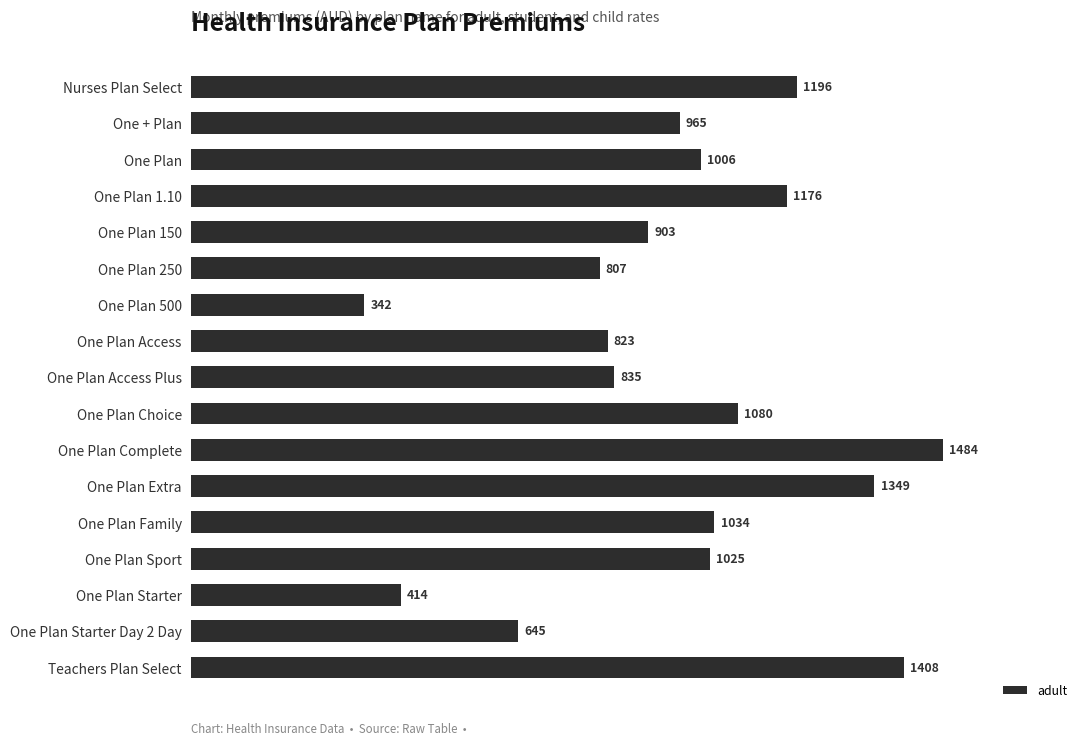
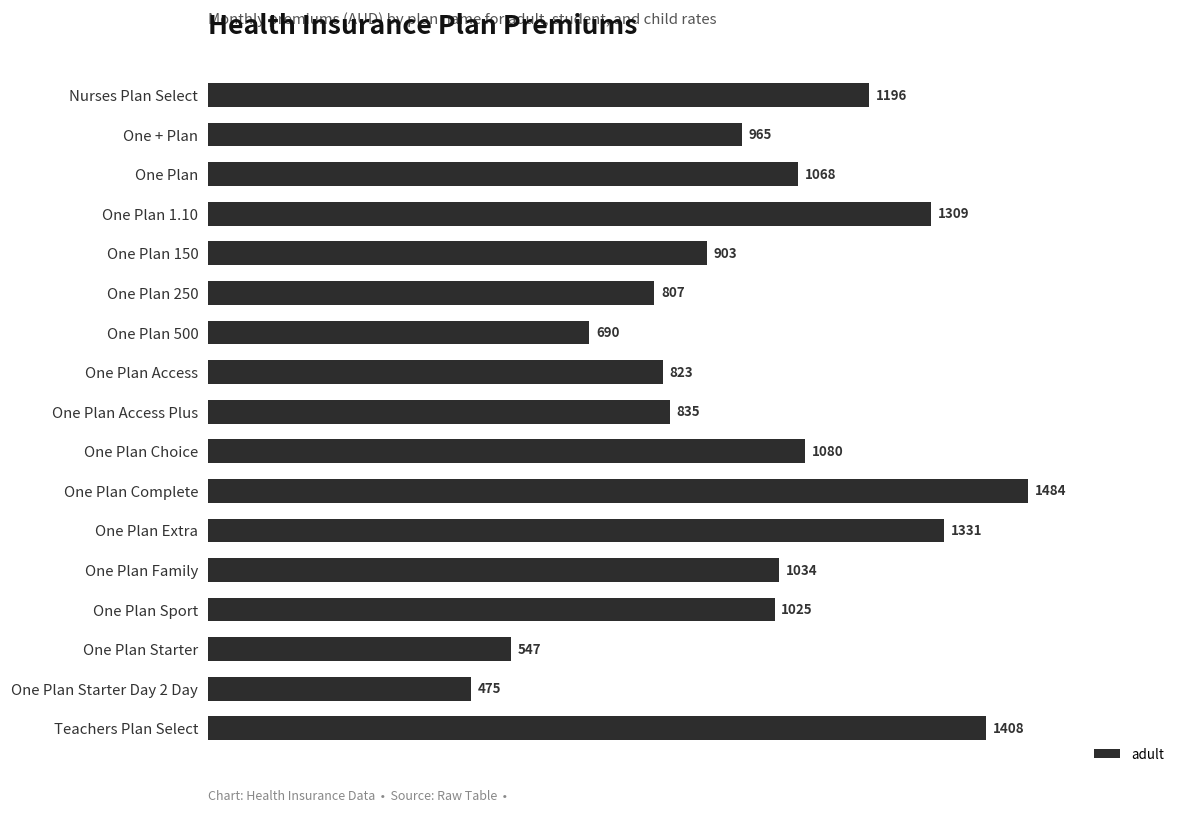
One Plan: 1006 -> 1068
One Plan 1.10: 1176 -> 1309
One Plan 500: 342 -> 690
One Plan Extra: 1349 -> 1331
One Plan Starter: 414 -> 547
One Plan Starter Day 2 Day: 645 -> 475
